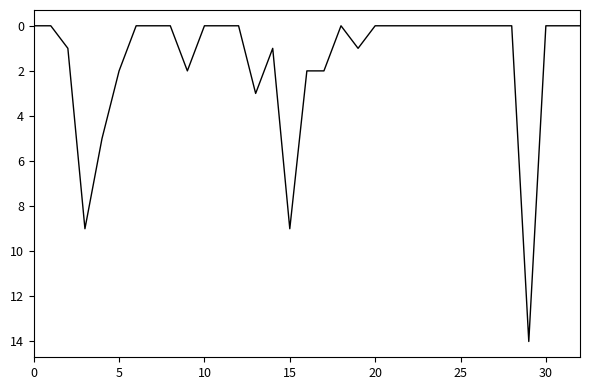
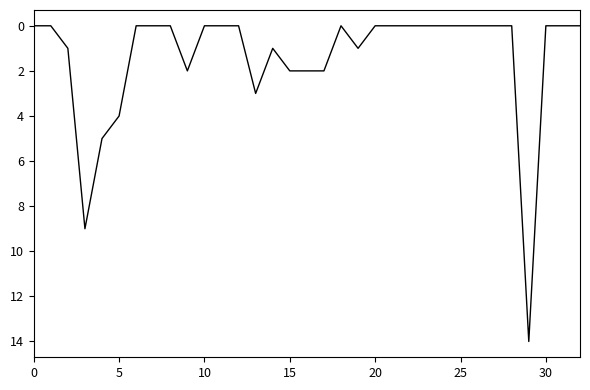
5: 2 -> 4
15: 9 -> 2
